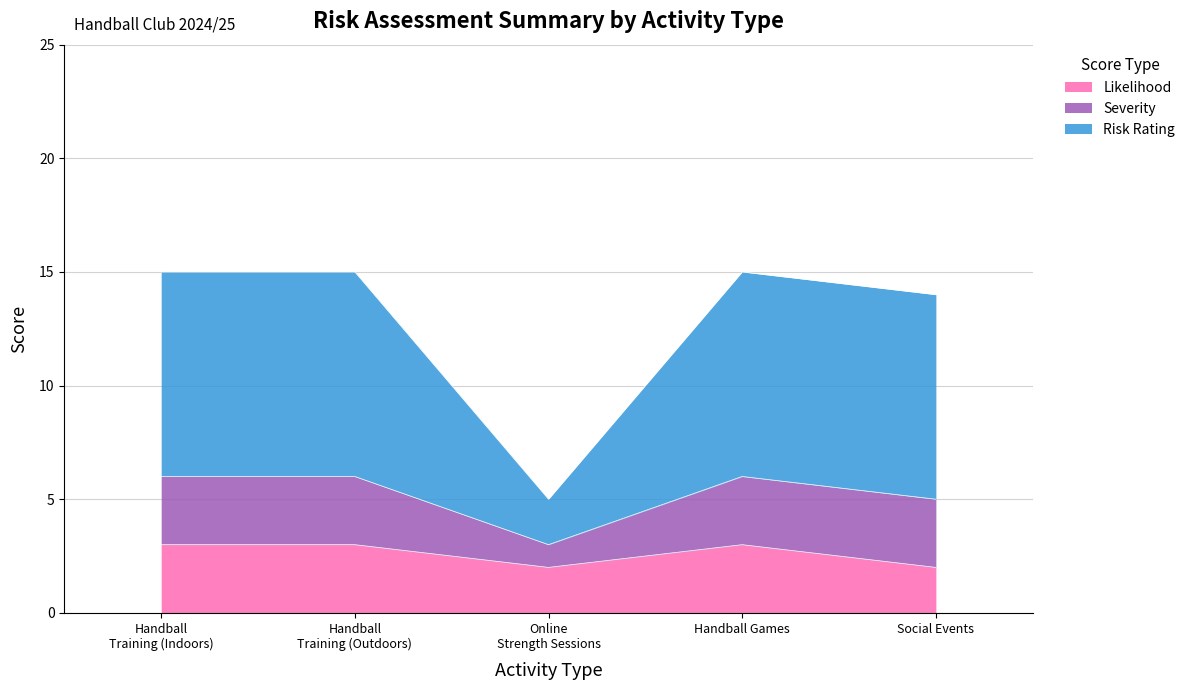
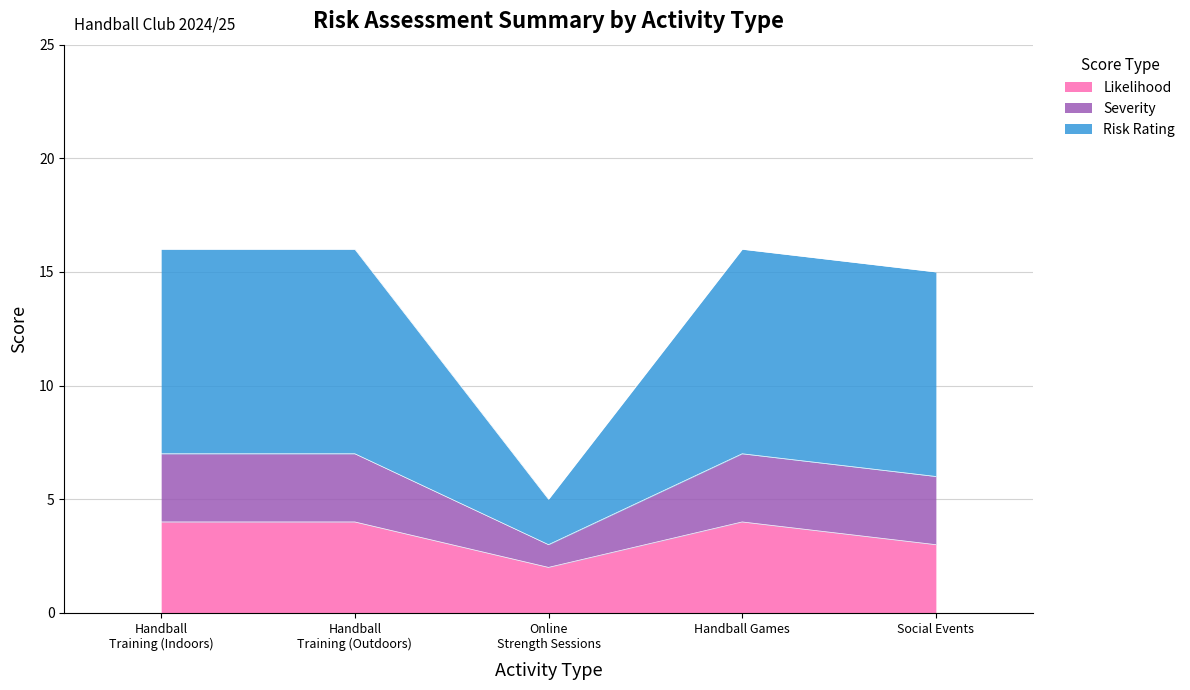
Likelihood, Handball Training (Indoors): 3 -> 4
Likelihood, Handball Training (Outdoors): 3 -> 4
Likelihood, Handball Games: 3 -> 4
Likelihood, Social Events: 2 -> 3
